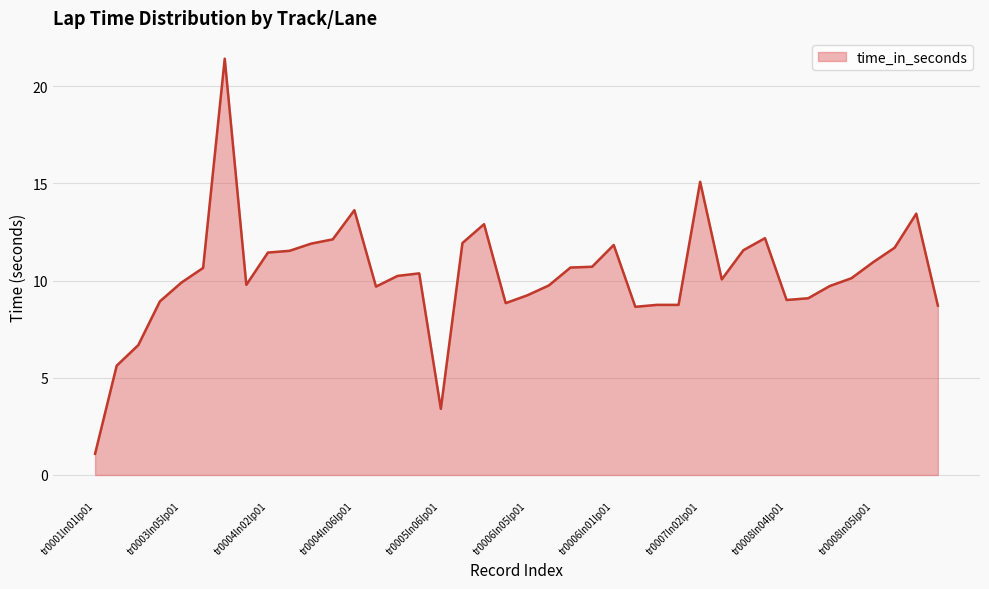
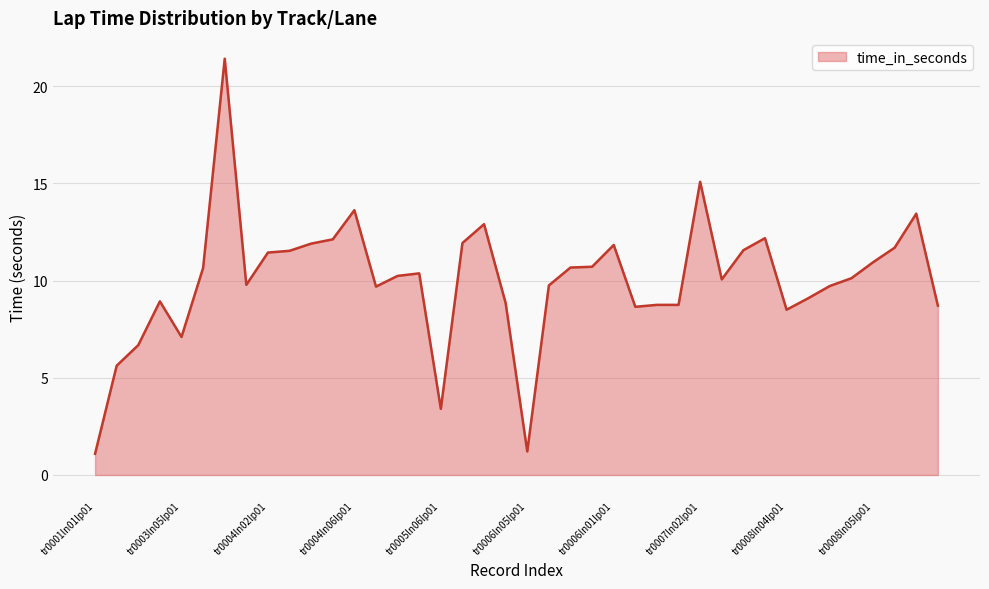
tr0003ln05lp01: 9.9 -> 7.1
tr0006ln05lp01: 9.2 -> 1.2
tr0008ln04lp01: 9.0 -> 8.5
